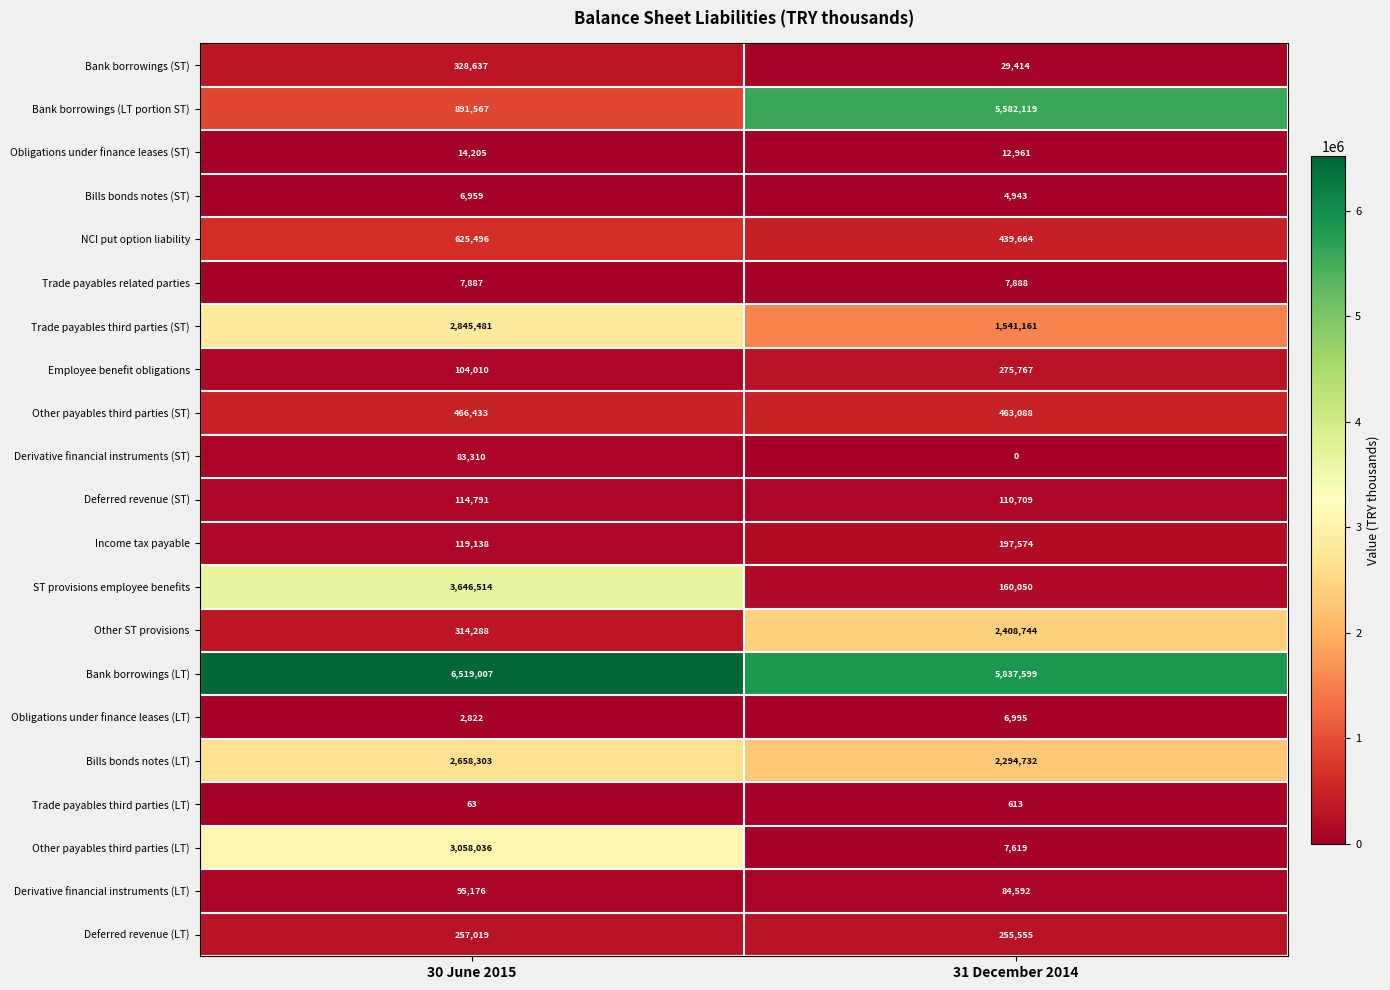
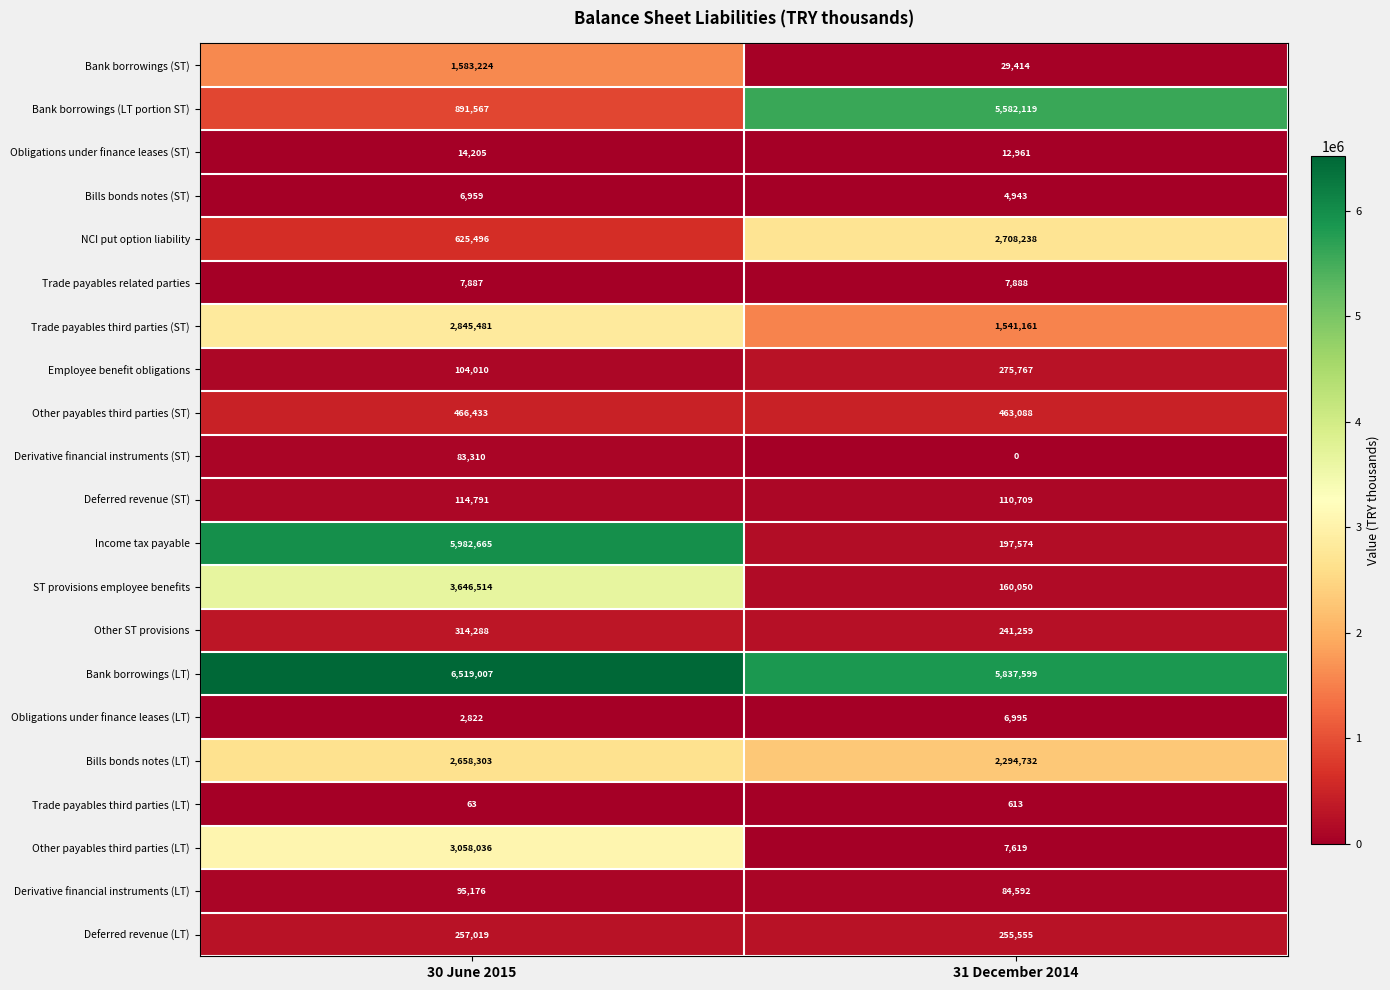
Bank borrowings (ST), 30 June 2015: 328,637 -> 1,583,224
NCI put option liability, 31 December 2014: 439,664 -> 2,708,238
Income tax payable, 30 June 2015: 119,138 -> 5,982,665
Other ST provisions, 31 December 2014: 2,408,744 -> 241,259
